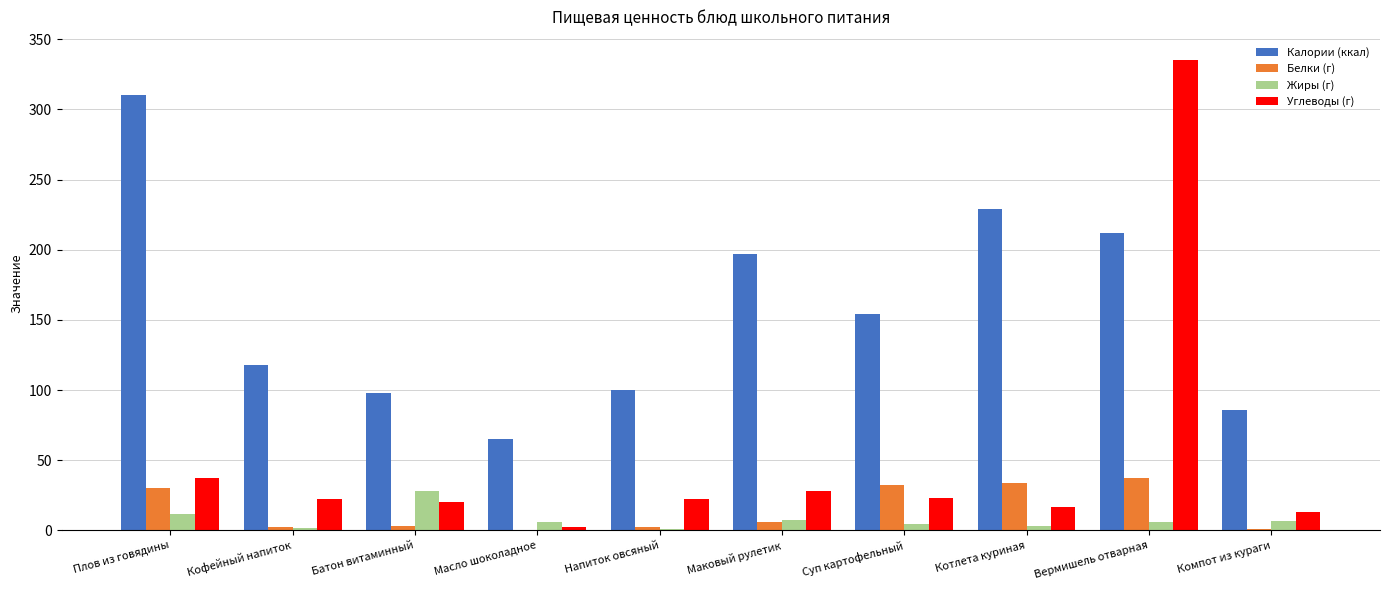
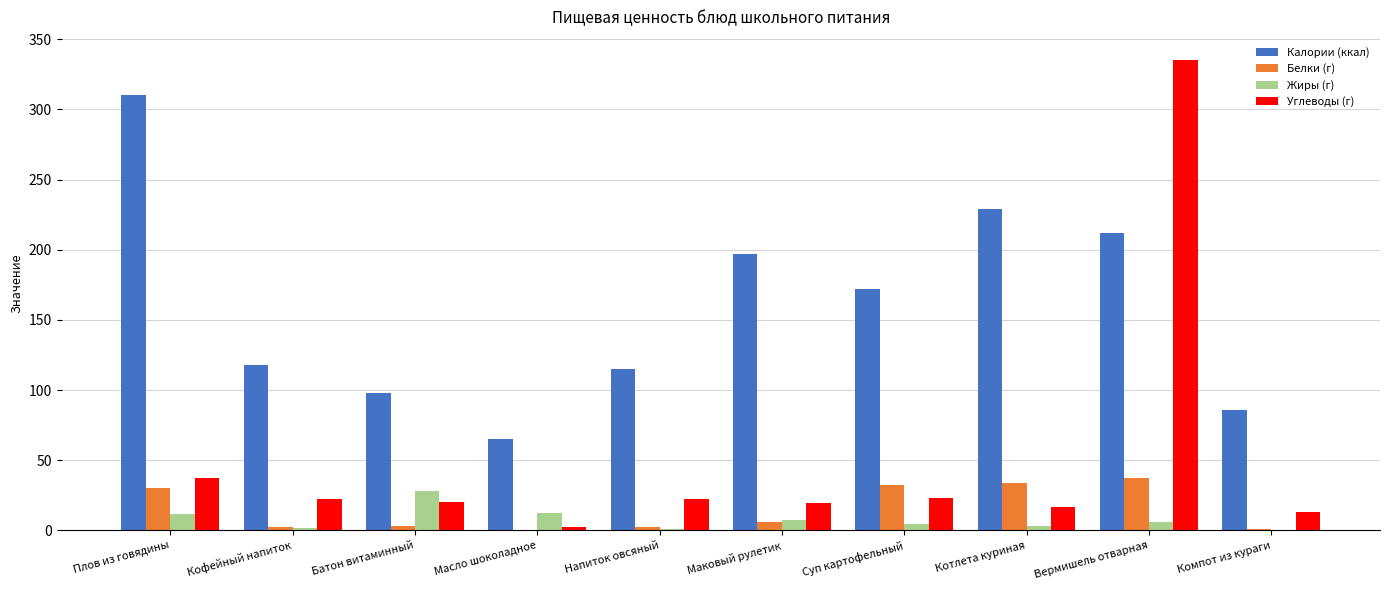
Жиры (г), Масло шоколадное: 6 -> 12
Калории (ккал), Напиток овсяный: 100 -> 115
Углеводы (г), Маковый рулетик: 28 -> 19
Калории (ккал), Суп картофельный: 154 -> 172
Жиры (г), Компот из кураги: 7 -> 0
